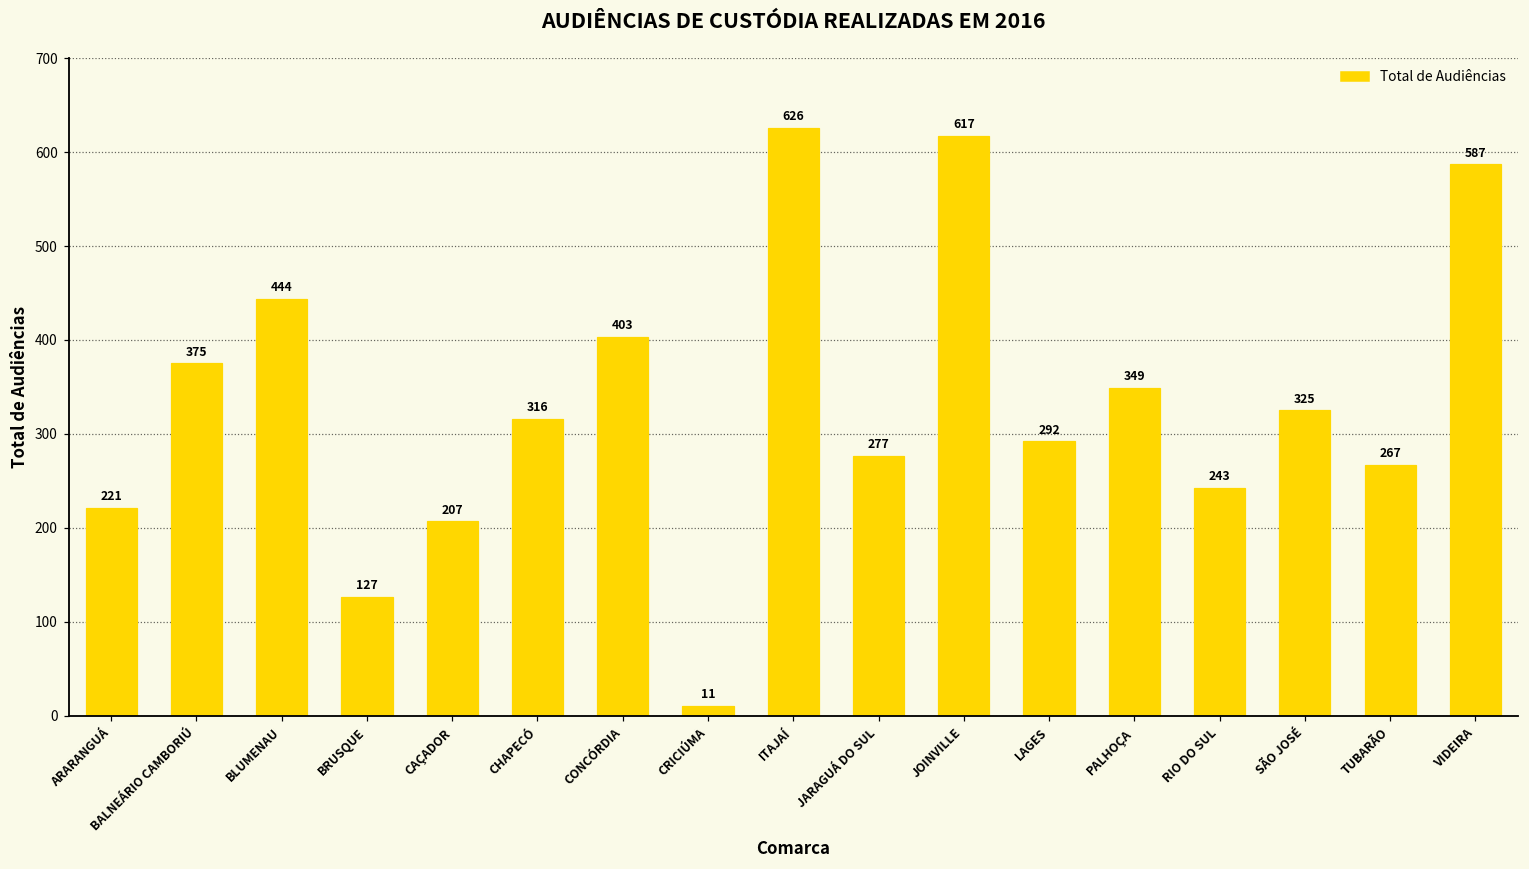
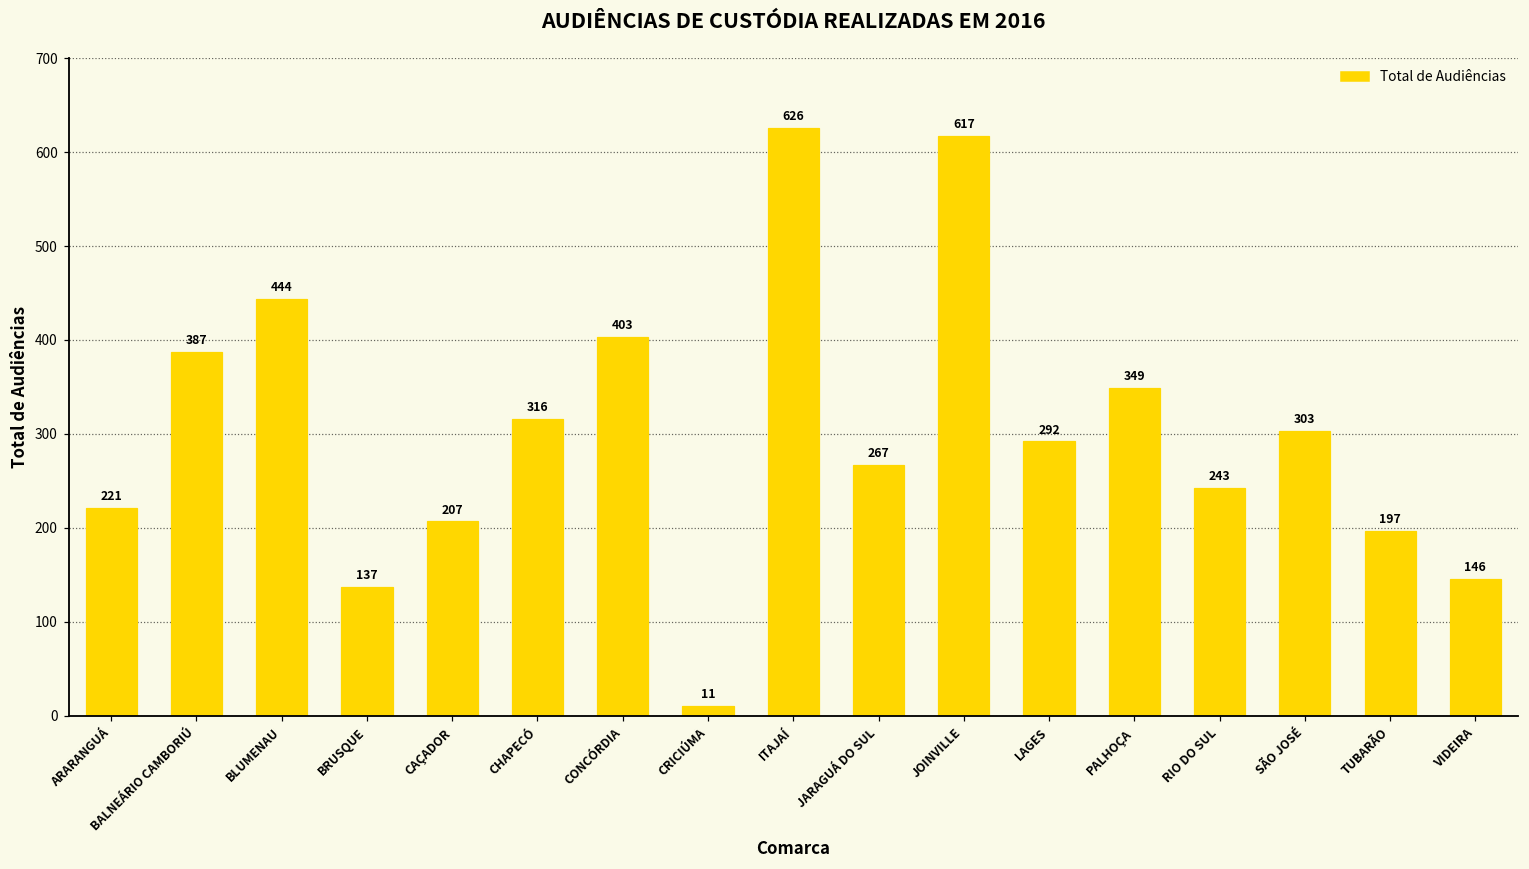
BALNEÁRIO CAMBORIÚ: 375 -> 387
BRUSQUE: 127 -> 137
JARAGUÁ DO SUL: 277 -> 267
SÃO JOSÉ: 325 -> 303
TUBARÃO: 267 -> 197
VIDEIRA: 587 -> 146
